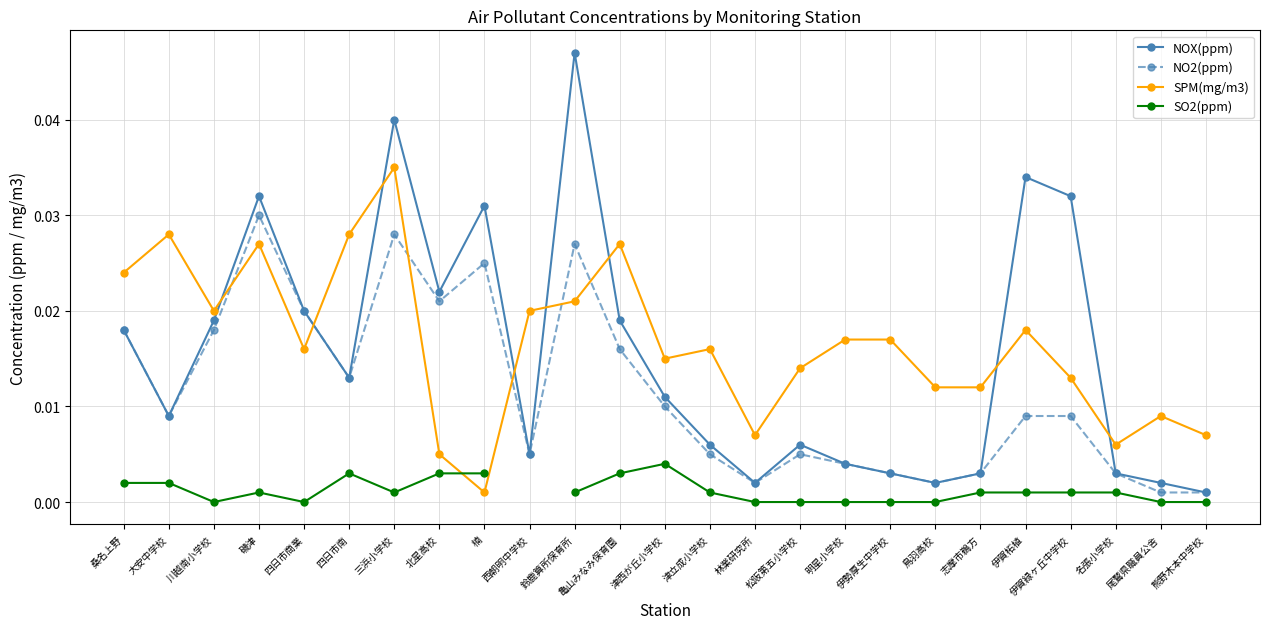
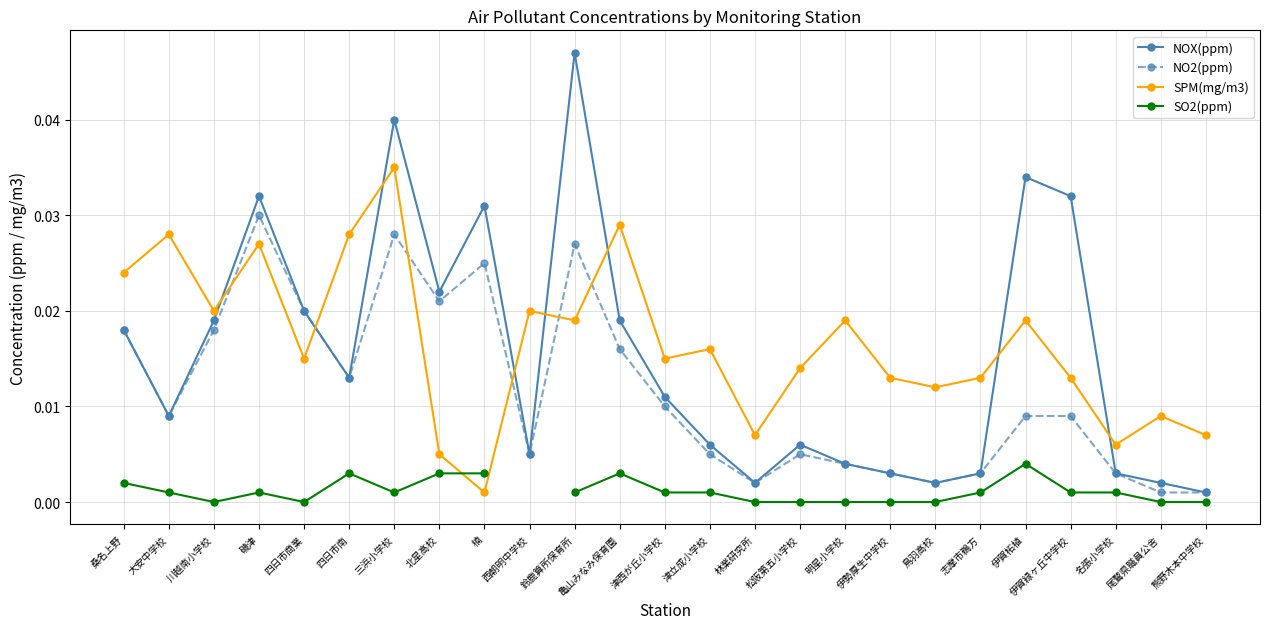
SO2(ppm), 大安中学校: 0.002 -> 0.001
SPM(mg/m3), 四日市商業: 0.016 -> 0.015
SPM(mg/m3), 鈴鹿算所保育所: 0.021 -> 0.019
SPM(mg/m3), 亀山みなみ保育園: 0.027 -> 0.029
SO2(ppm), 津西が丘小学校: 0.004 -> 0.001
SPM(mg/m3), 明星小学校: 0.017 -> 0.019
SPM(mg/m3), 伊勢厚生中学校: 0.017 -> 0.013
SPM(mg/m3), 志摩市鵜方: 0.012 -> 0.013
SPM(mg/m3), 伊賀柘植: 0.018 -> 0.019
SO2(ppm), 伊賀柘植: 0.001 -> 0.004
